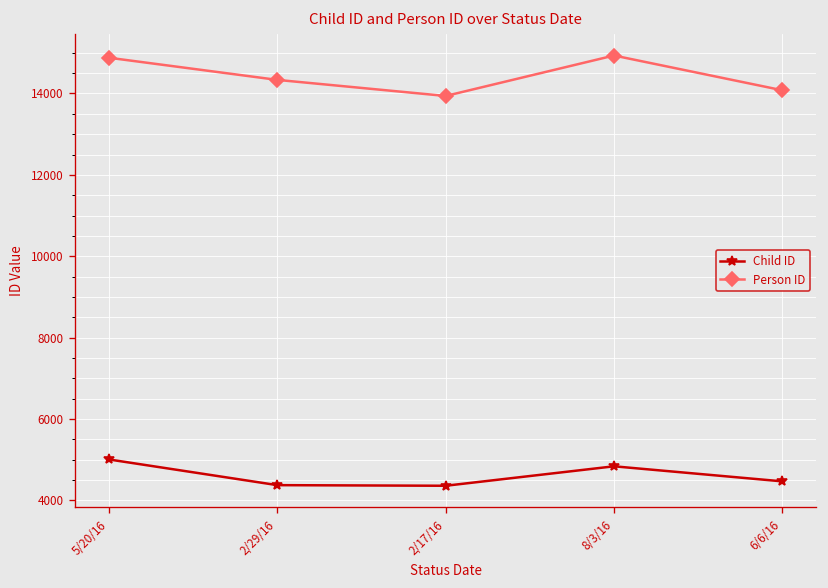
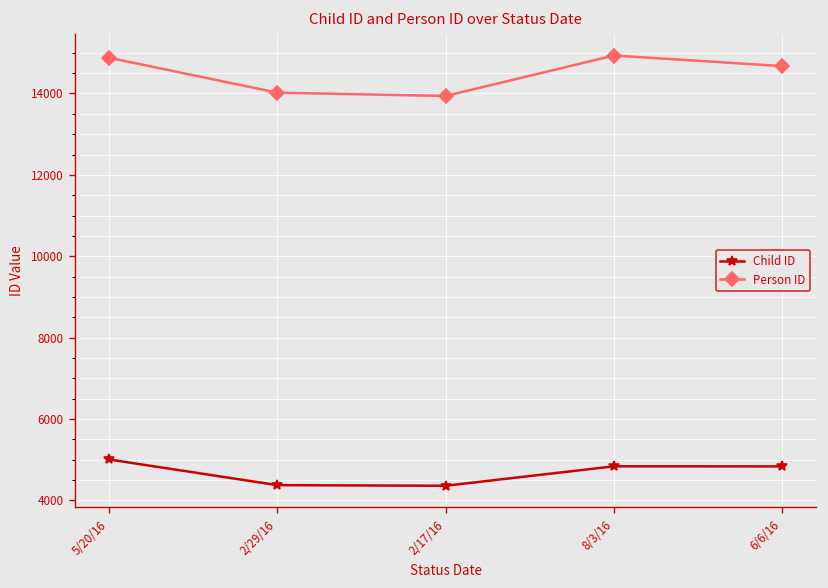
Person ID, 2/29/16: 14300 -> 14000
Child ID, 6/6/16: 4500 -> 4800
Person ID, 6/6/16: 14100 -> 14700
